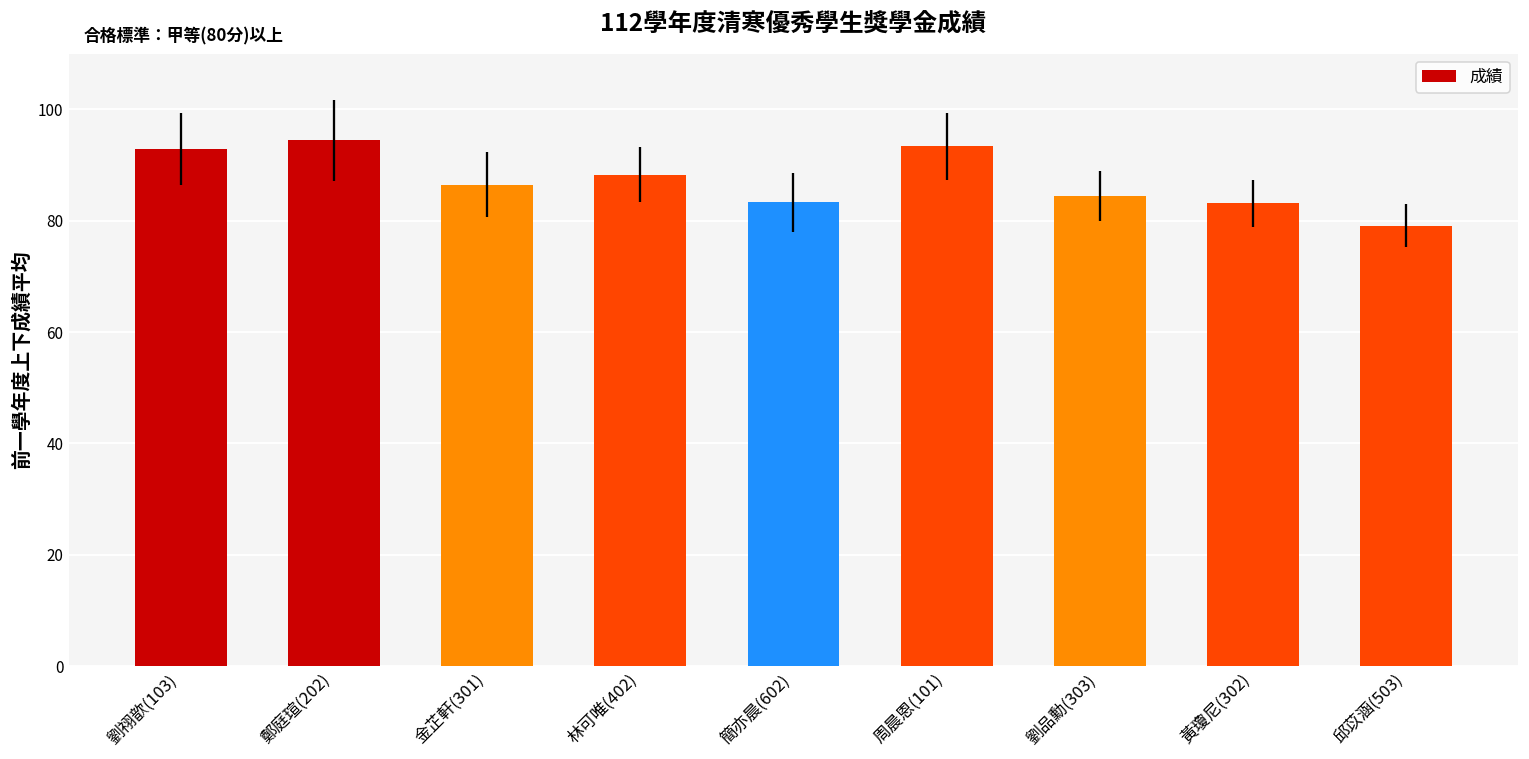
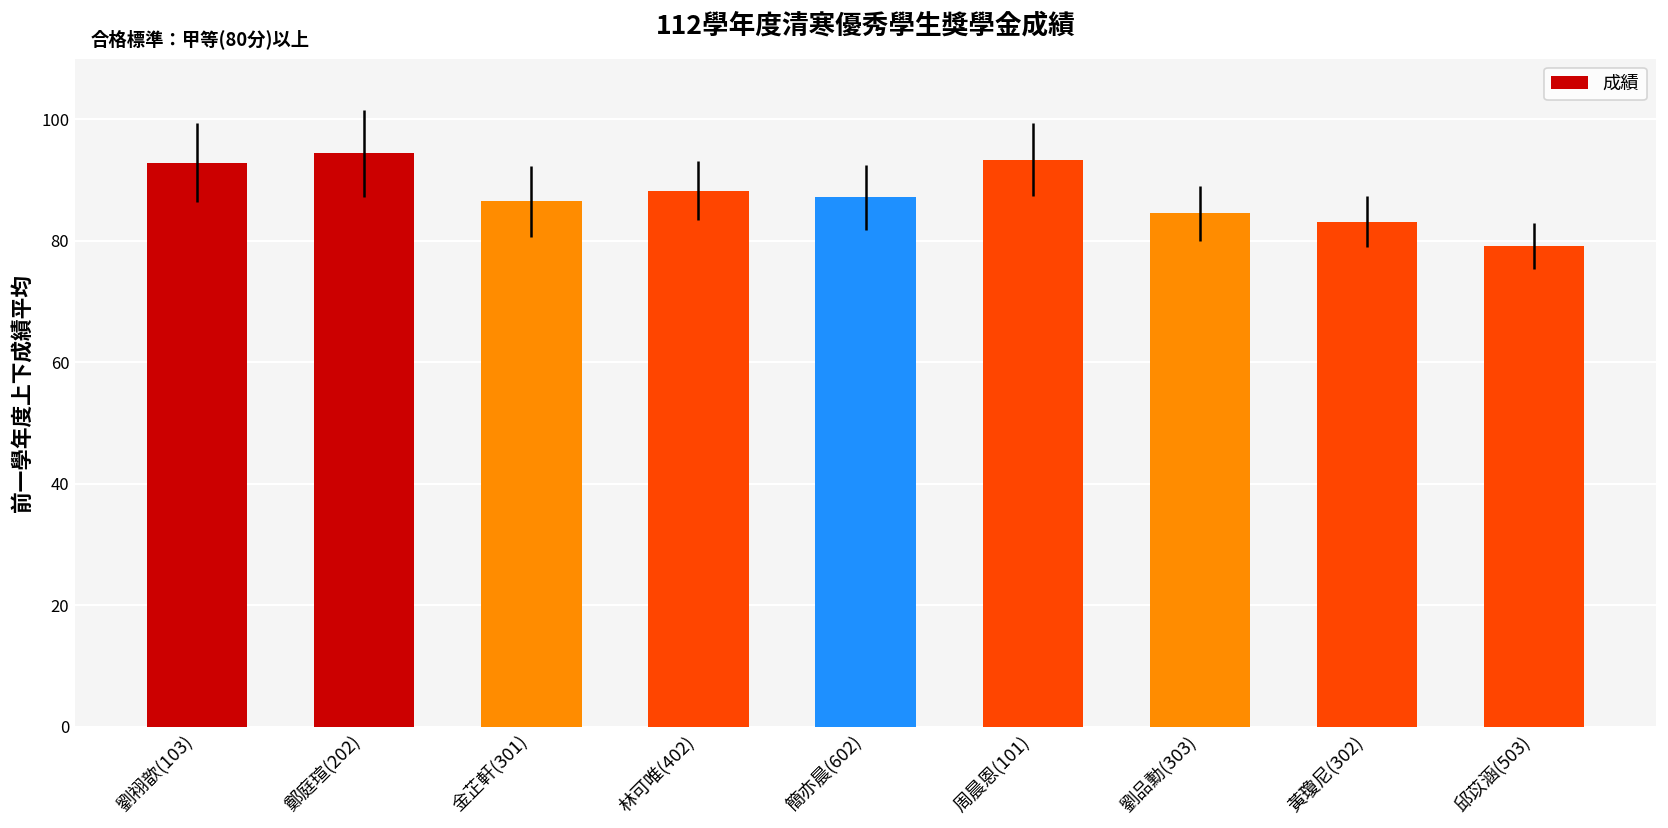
簡亦晨(602): 83 -> 87
